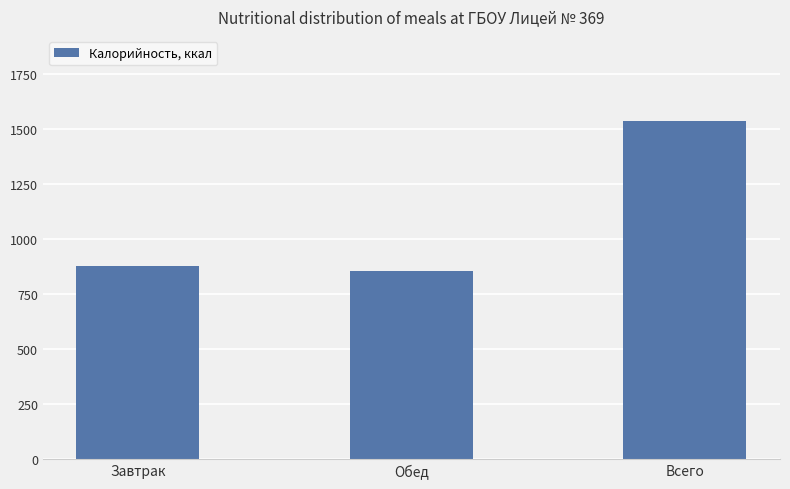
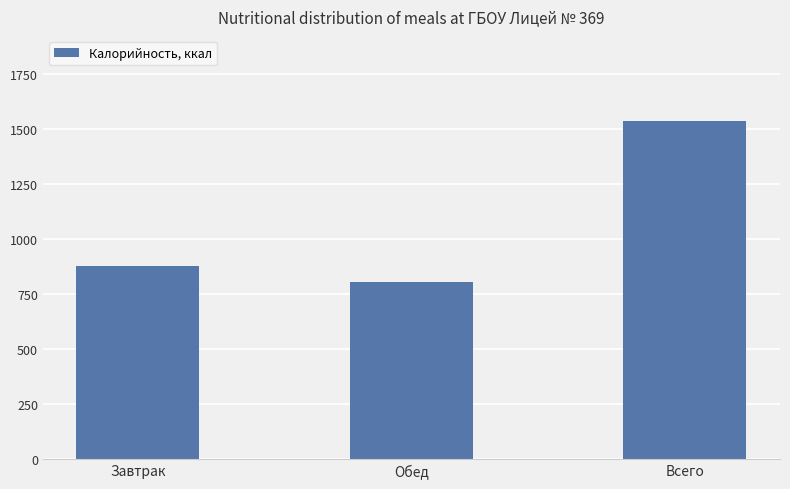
Обед: 860 -> 800
